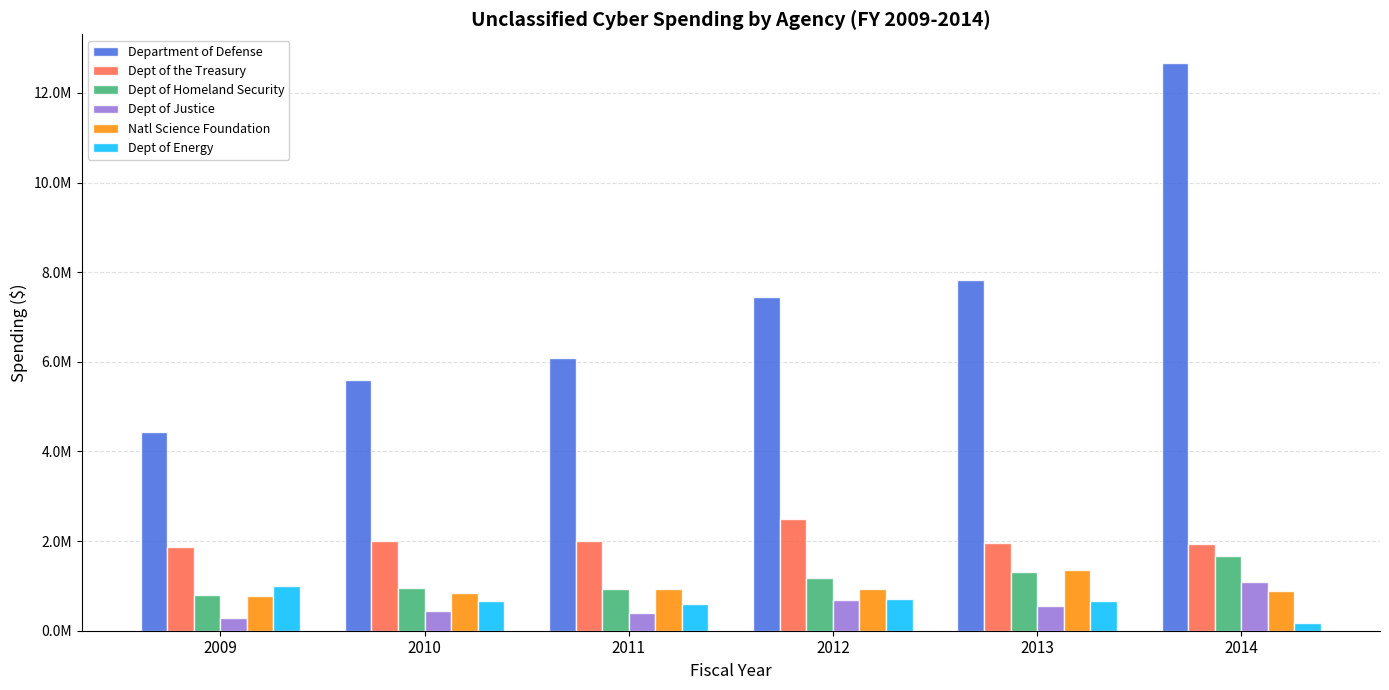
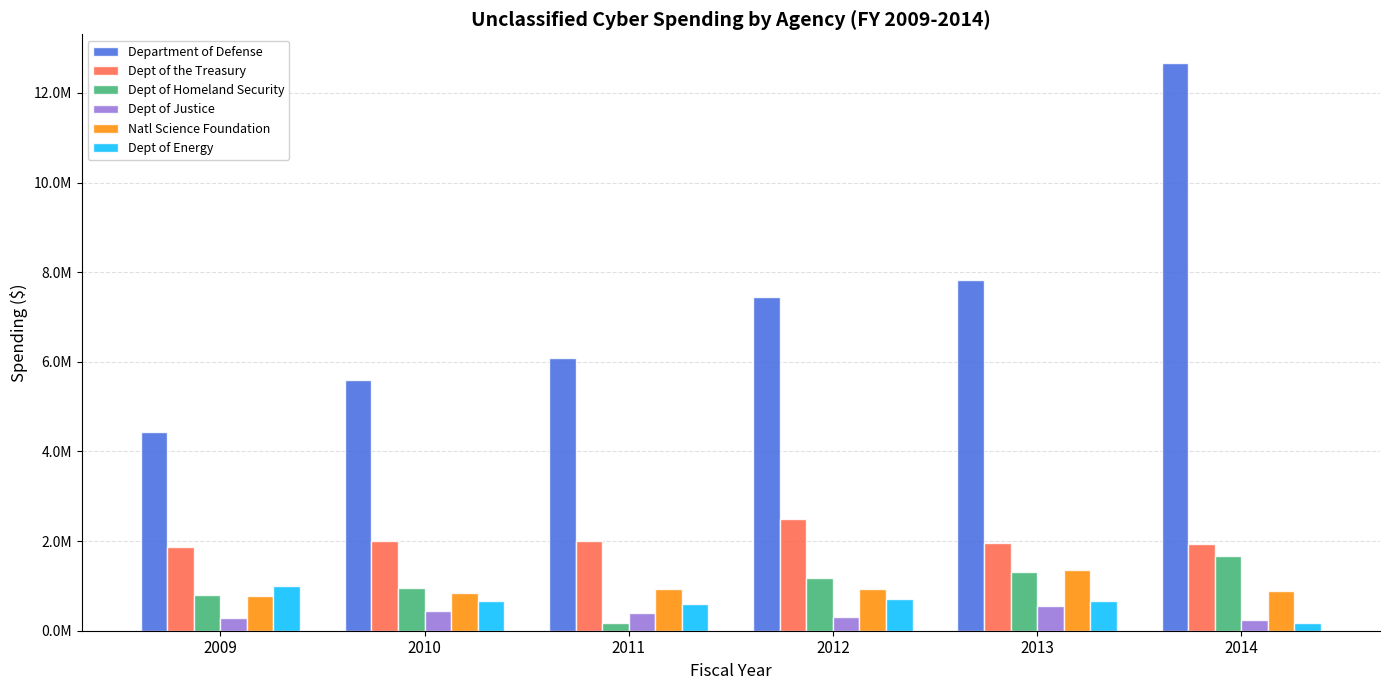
Dept of Homeland Security, 2011: 900000 -> 200000
Dept of Justice, 2012: 700000 -> 300000
Dept of Justice, 2014: 1100000 -> 200000
